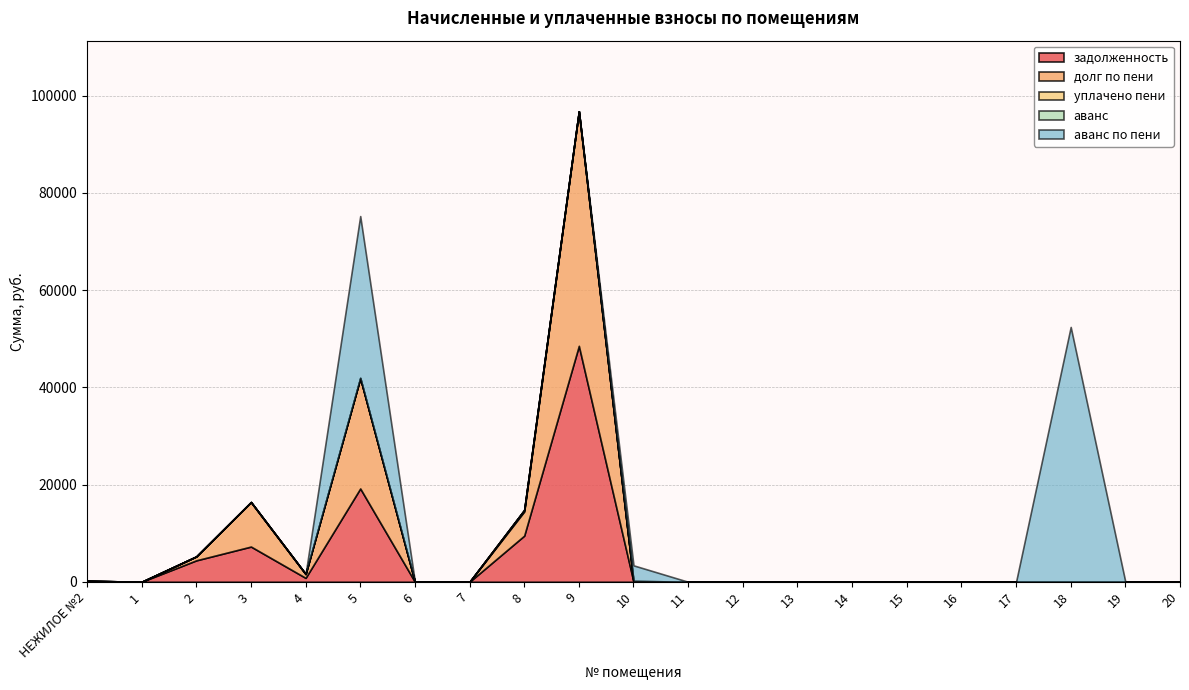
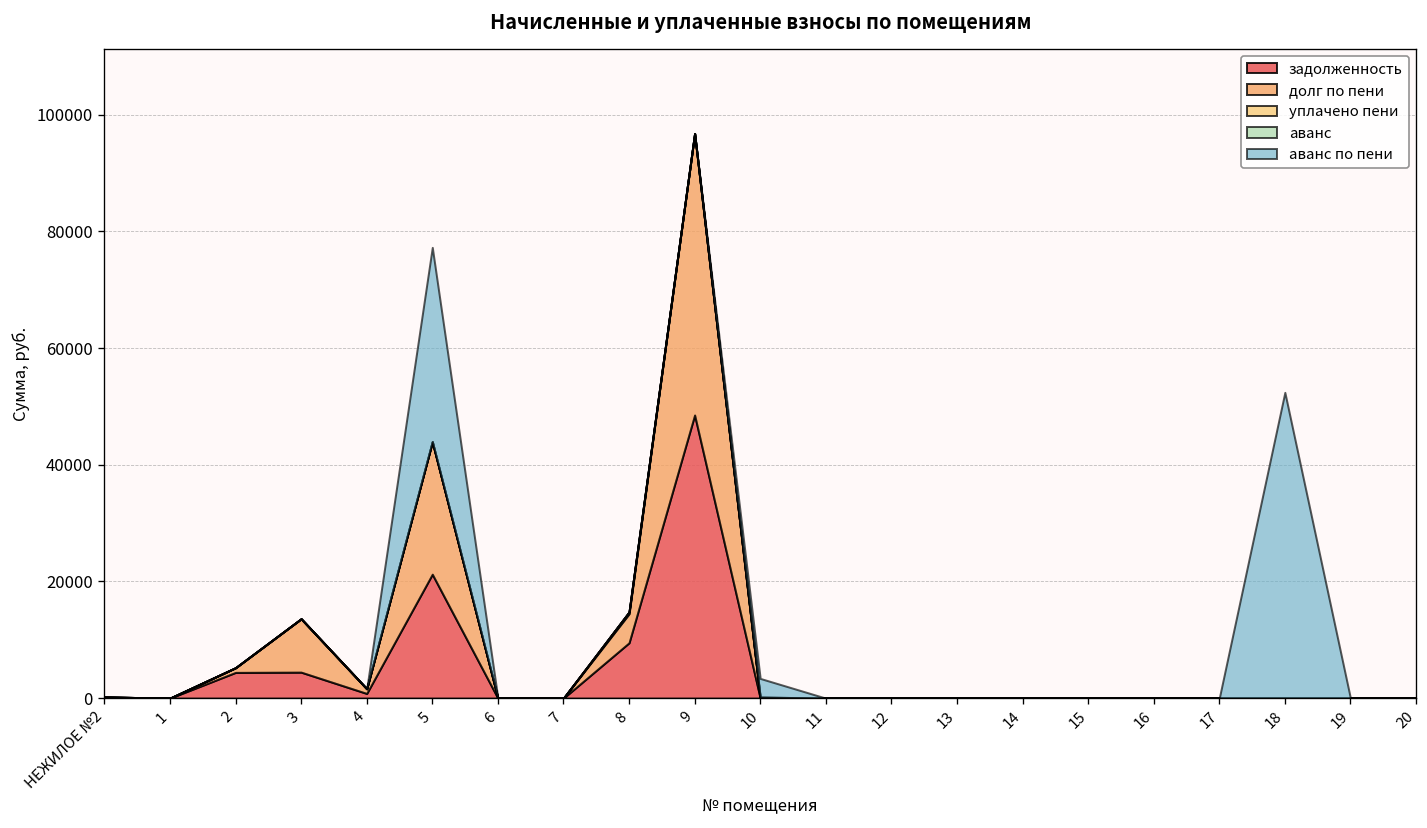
задолженность, 3: 7000 -> 4000
задолженность, 5: 19000 -> 21000
